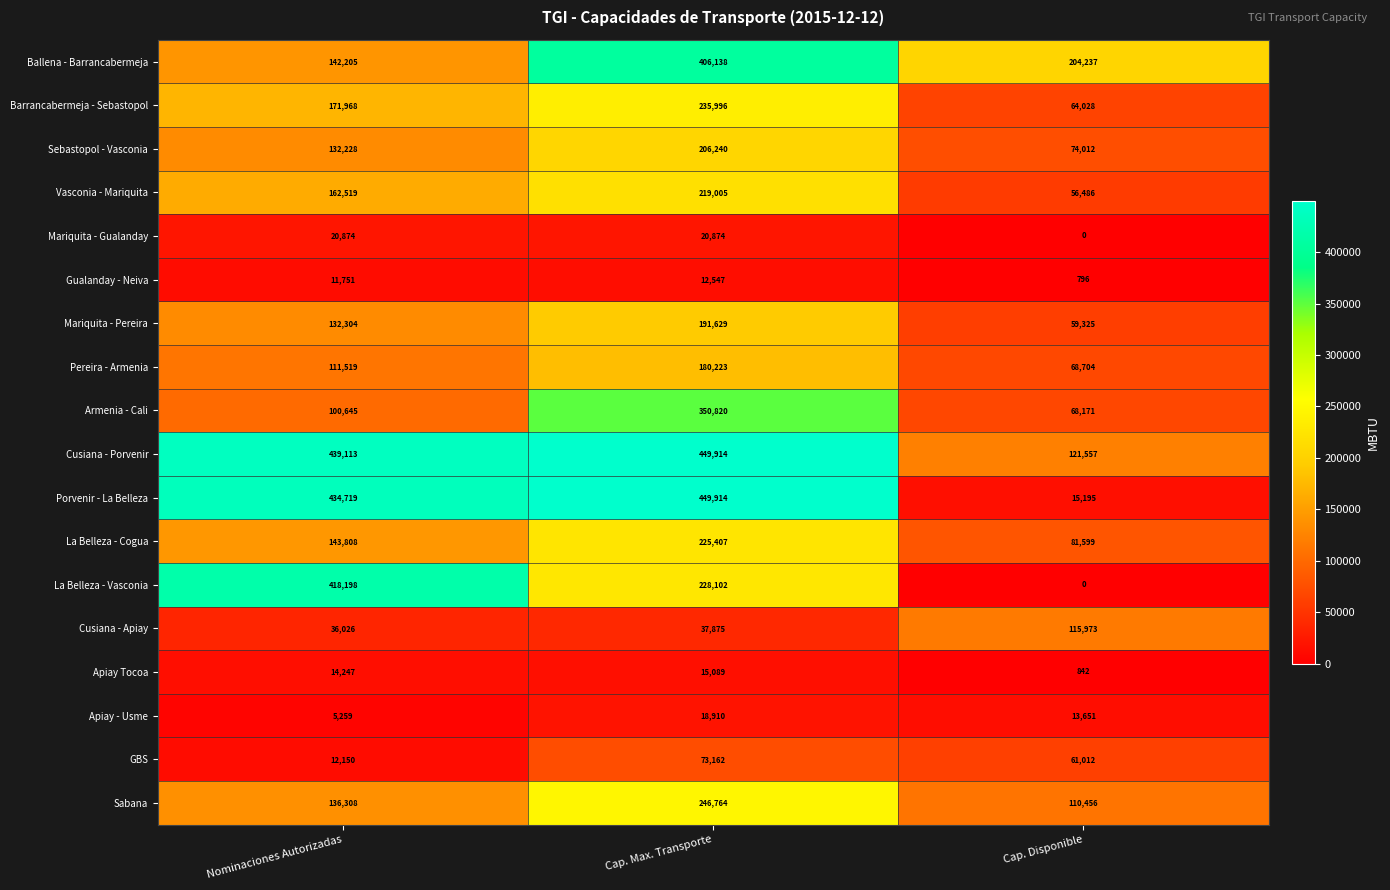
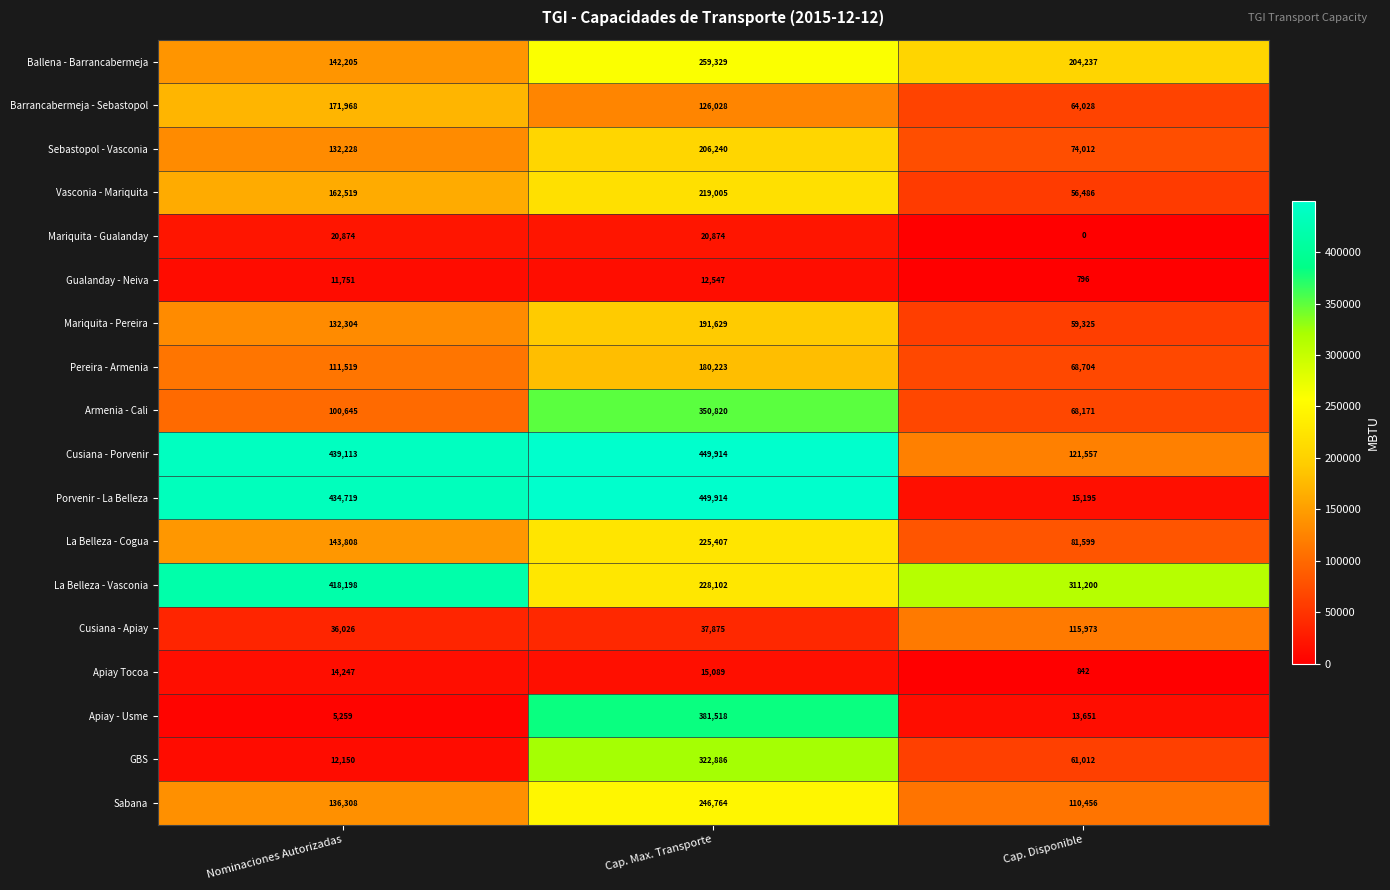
Ballena - Barrancabermeja, Cap. Max. Transporte: 406,138 -> 259,329
Barrancabermeja - Sebastopol, Cap. Max. Transporte: 235,996 -> 126,028
La Belleza - Vasconia, Cap. Disponible: 0 -> 311,200
Apiay - Usme, Cap. Max. Transporte: 18,910 -> 381,518
GBS, Cap. Max. Transporte: 73,162 -> 322,886
